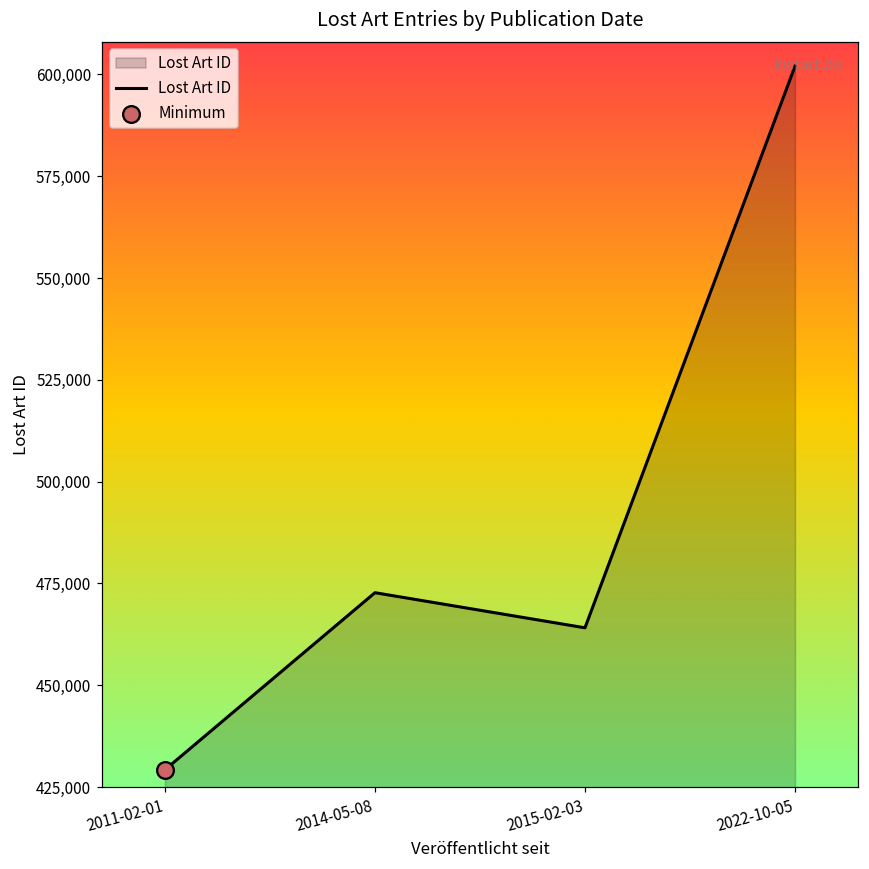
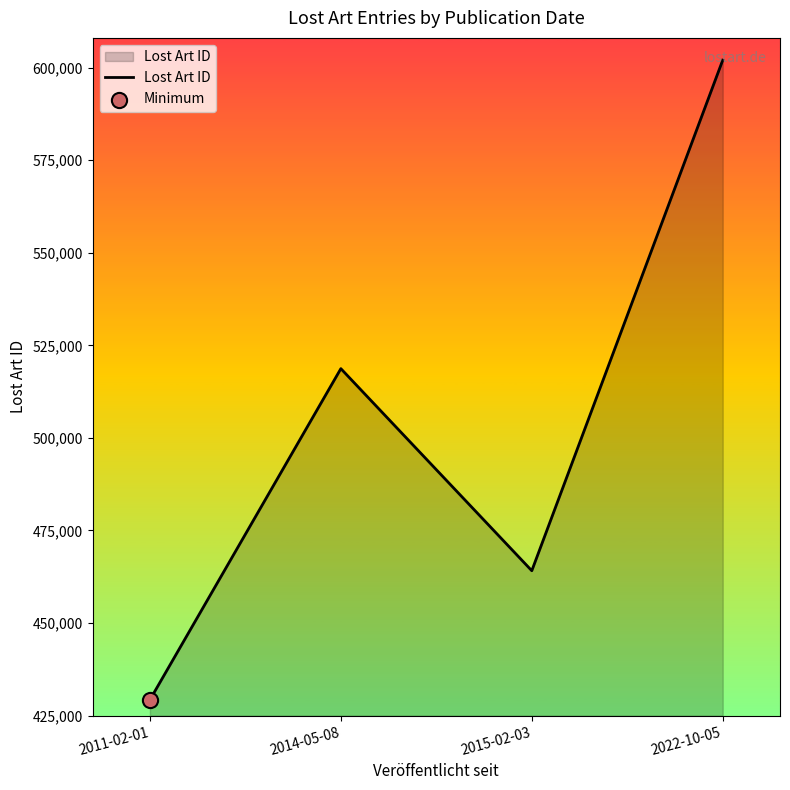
Lost Art ID, 2014-05-08: 473,000 -> 519,000
